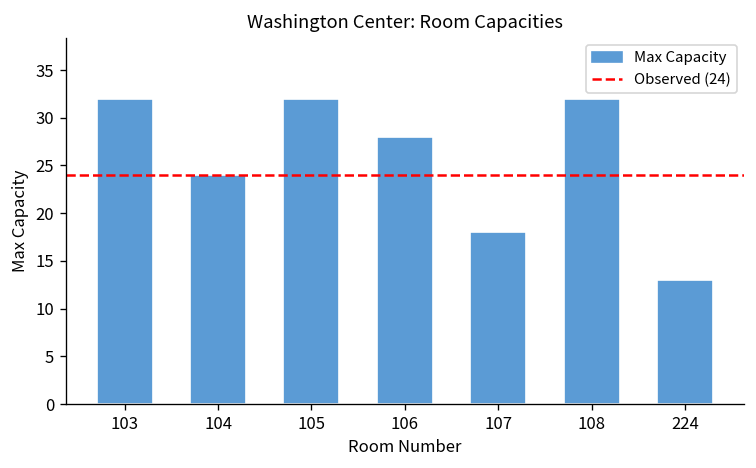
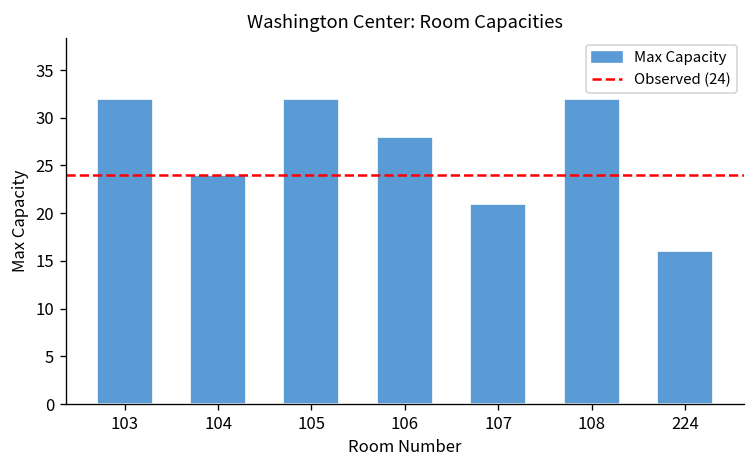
107: 18 -> 21
224: 13 -> 16
